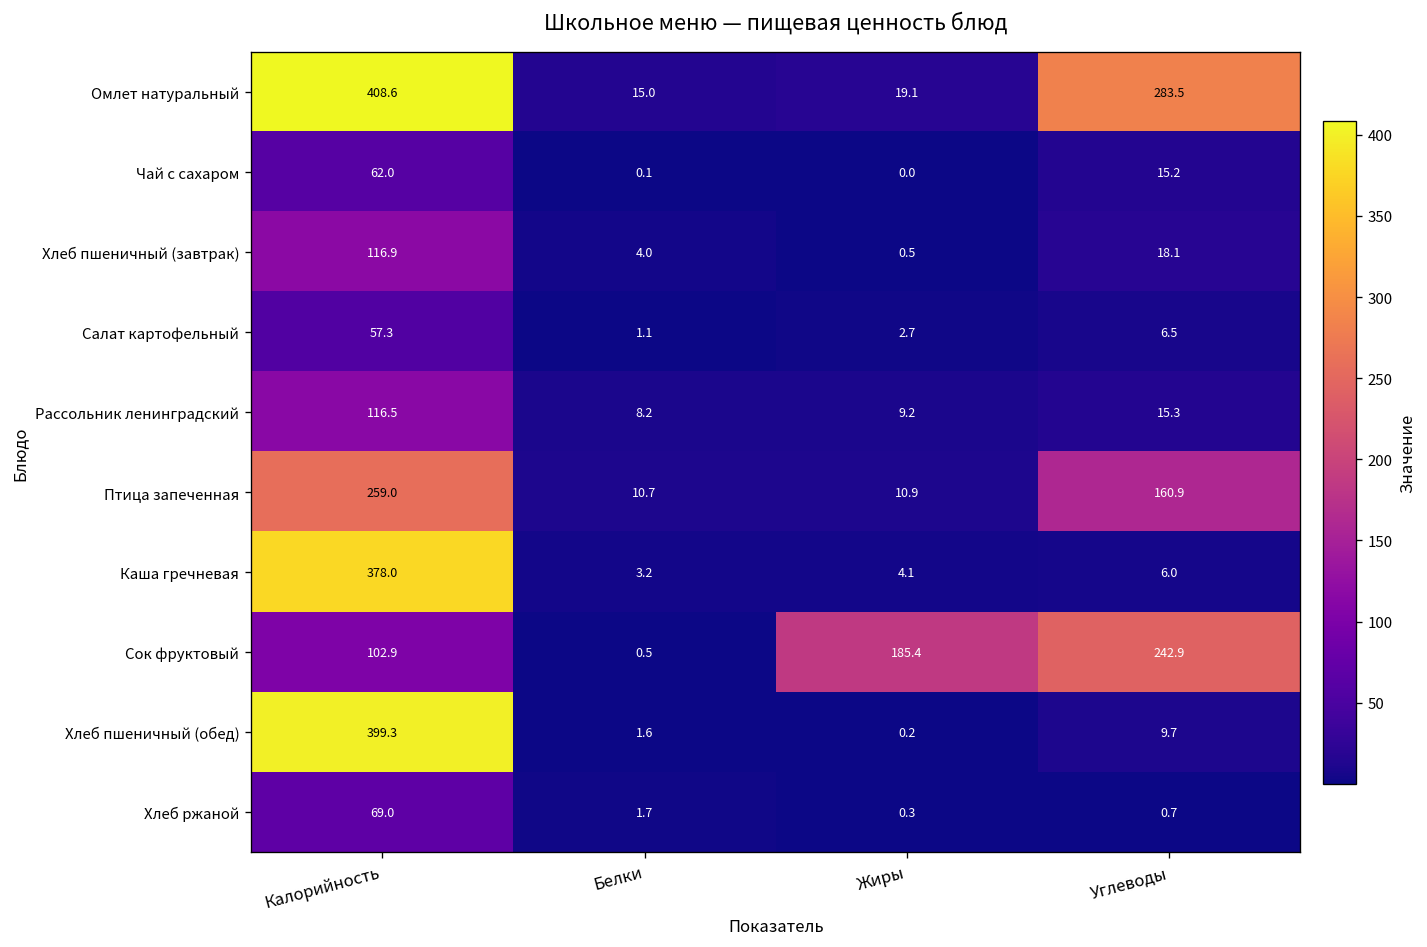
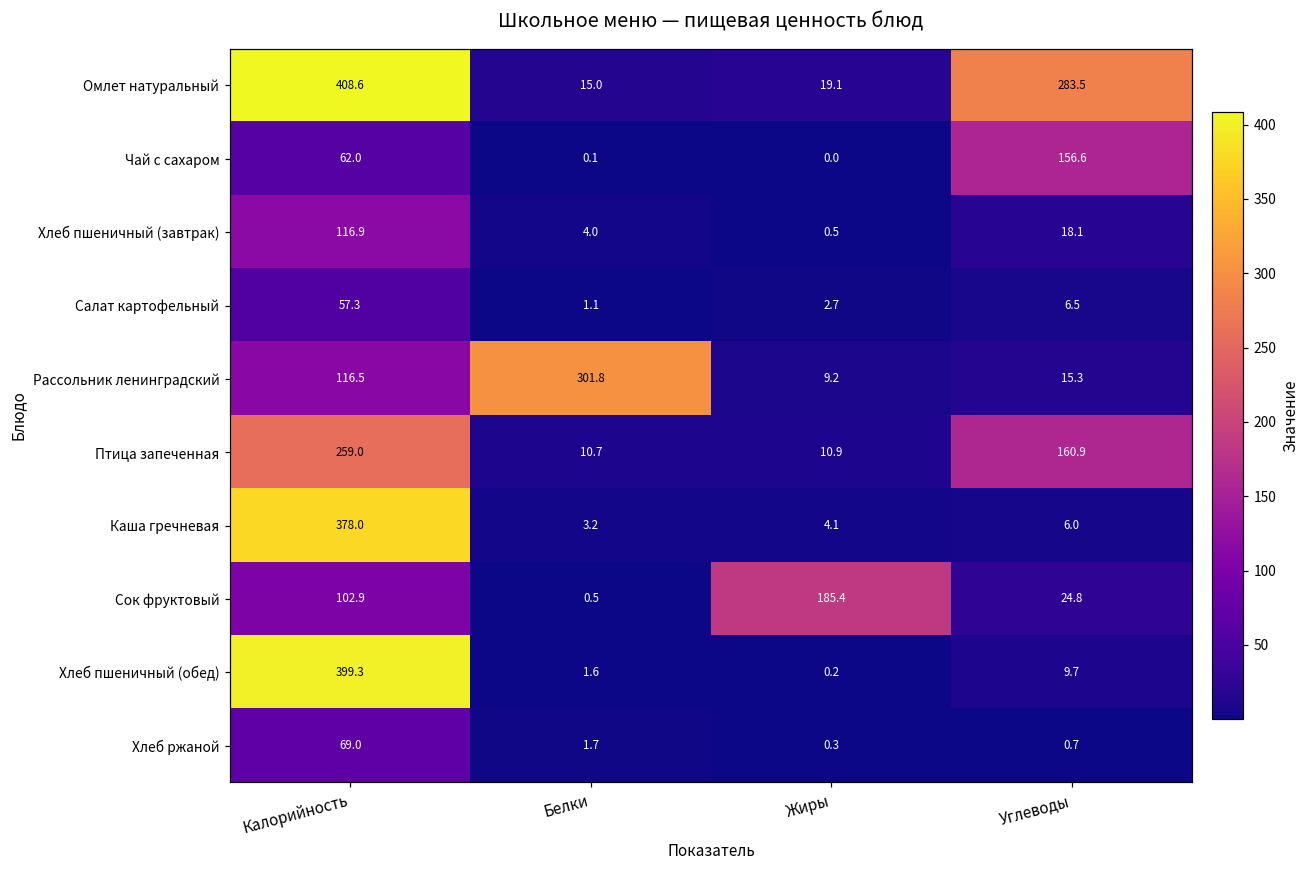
Чай с сахаром, Углеводы: 15.2 -> 156.6
Рассольник ленинградский, Белки: 8.2 -> 301.8
Сок фруктовый, Углеводы: 242.9 -> 24.8
